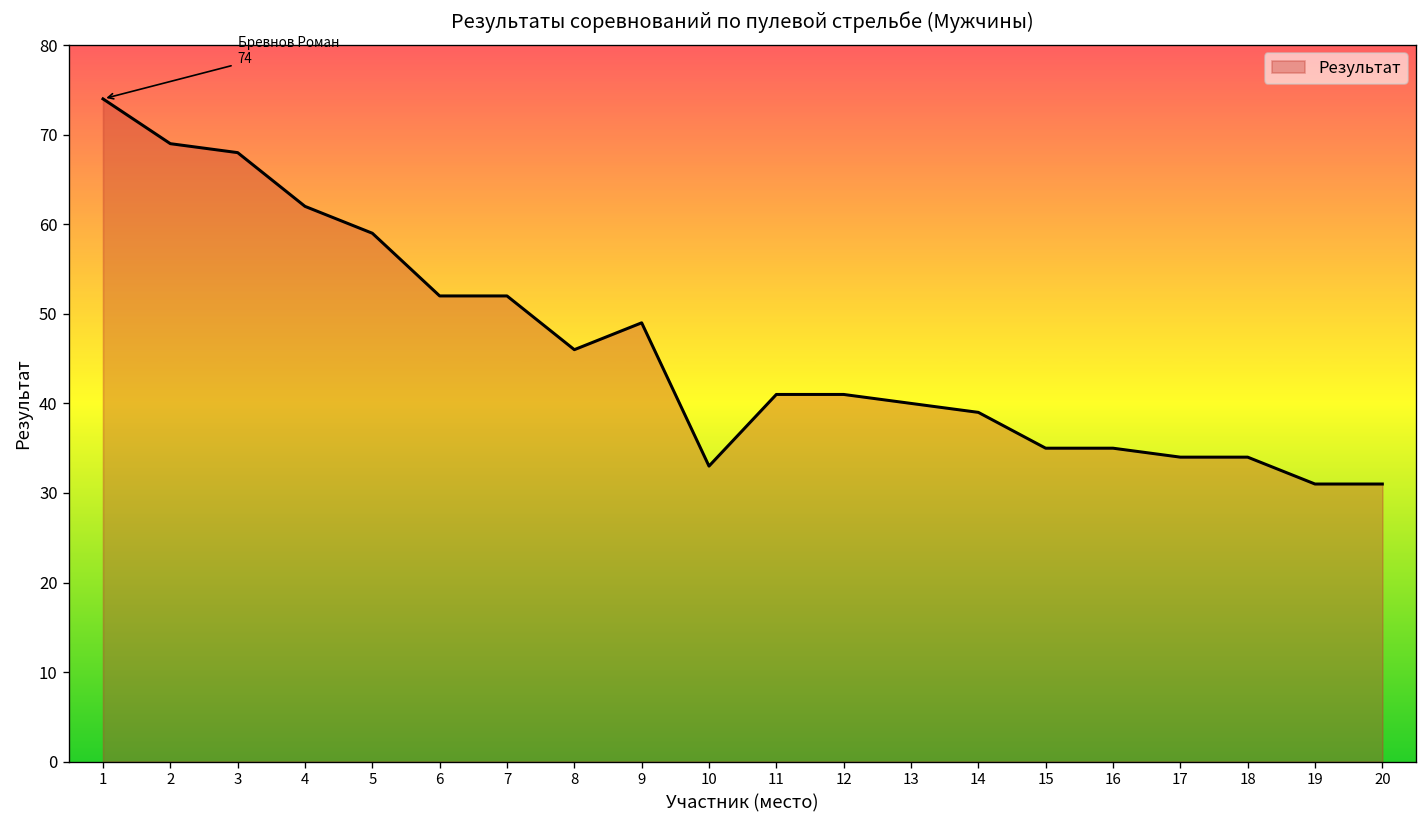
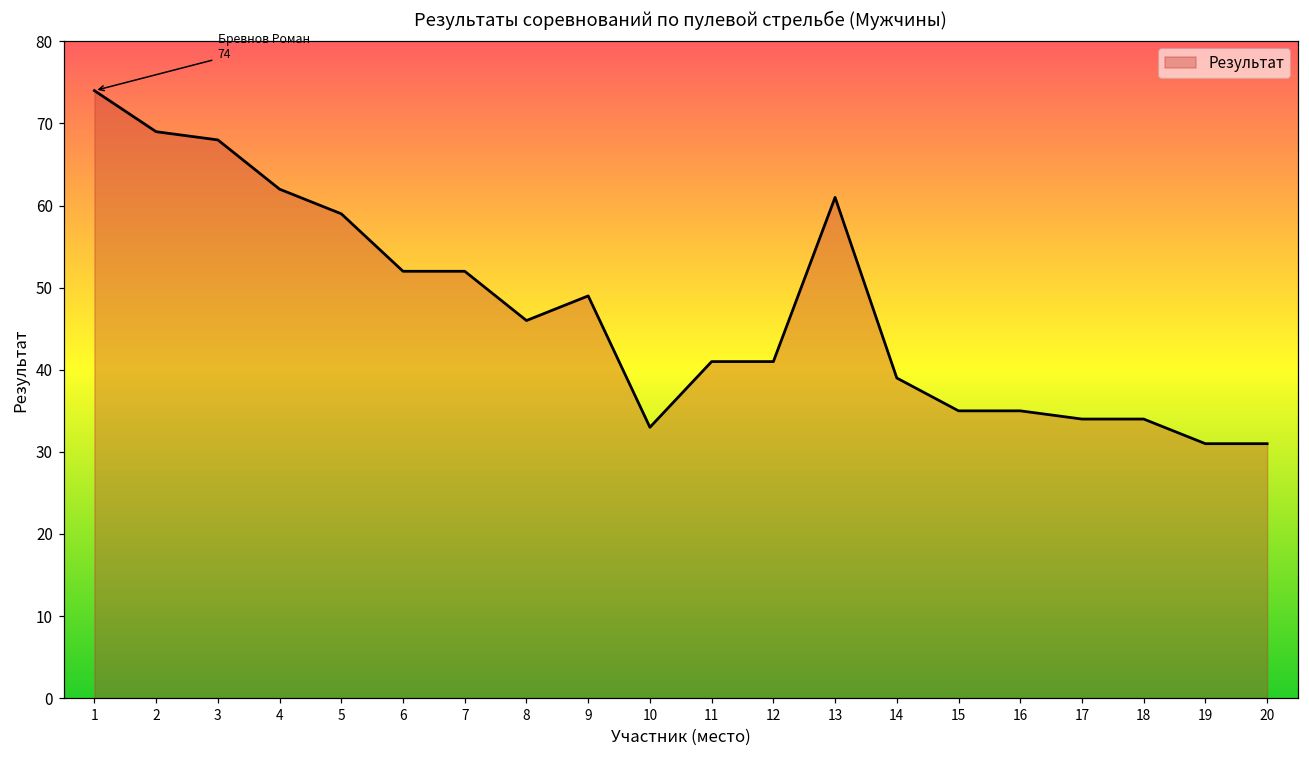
13: 40 -> 61
